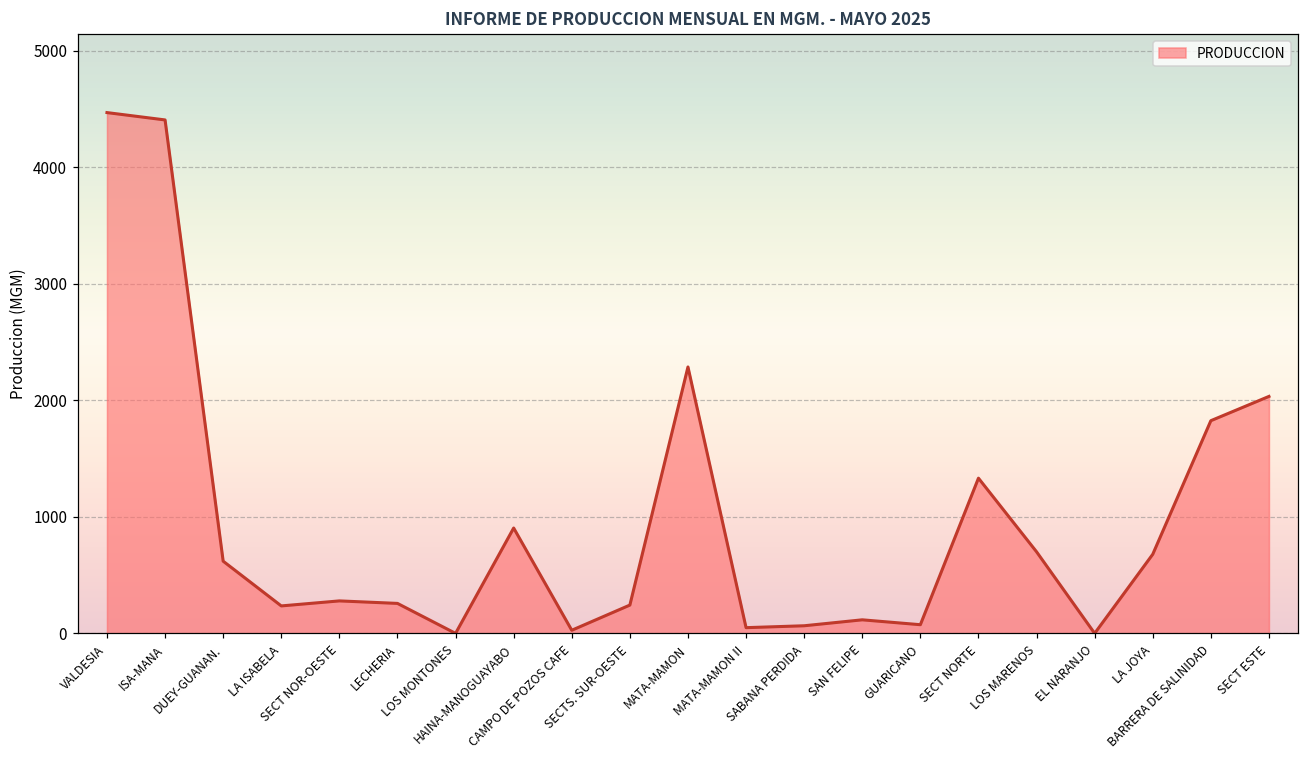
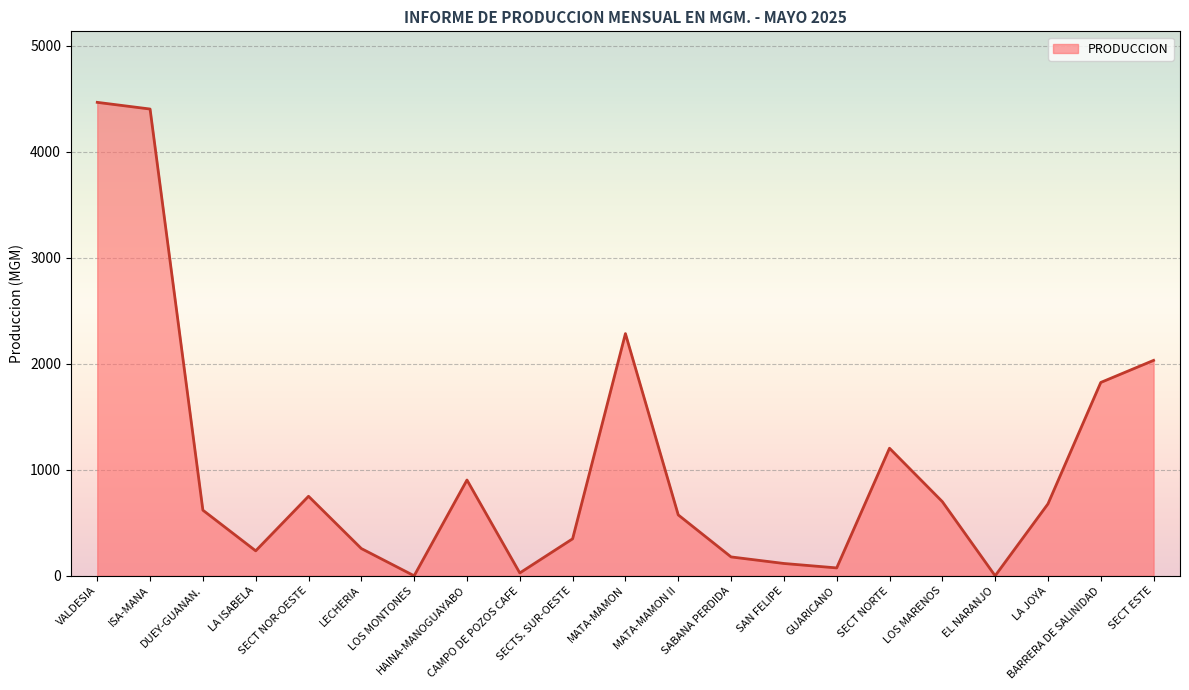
SECT NOR-OESTE: 280 -> 750
SECTS. SUR-OESTE: 240 -> 350
MATA-MAMON II: 50 -> 570
SABANA PERDIDA: 70 -> 180
SECT NORTE: 1330 -> 1200
